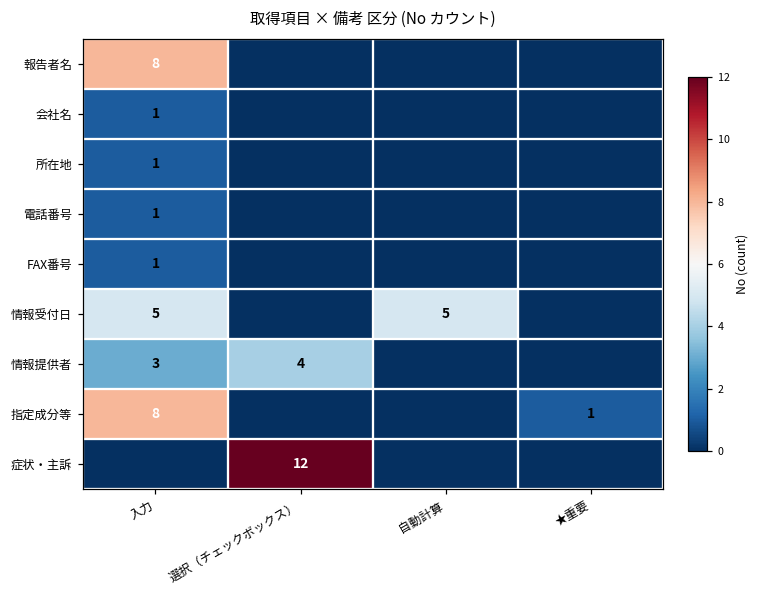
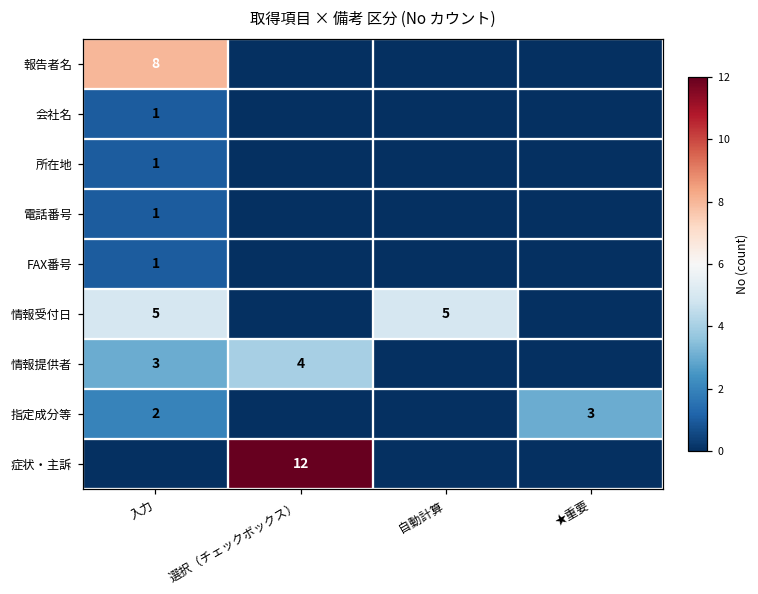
指定成分等, 入力: 8 -> 2
指定成分等, ★重要: 1 -> 3
